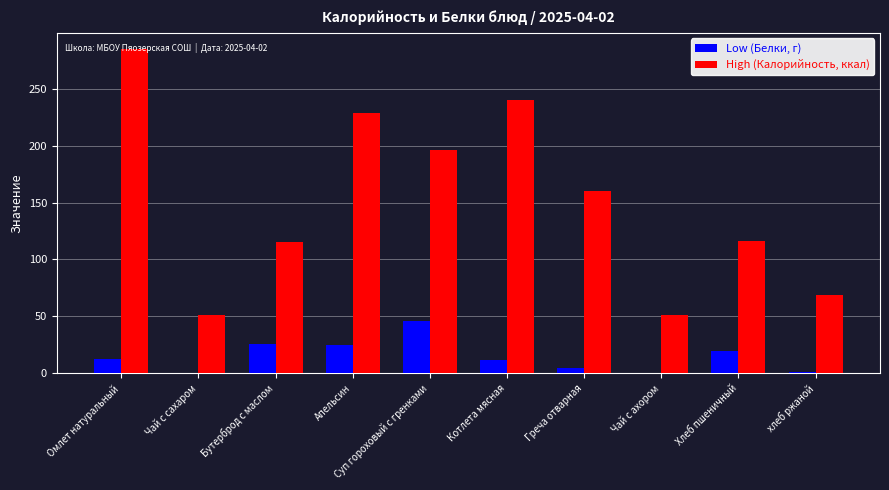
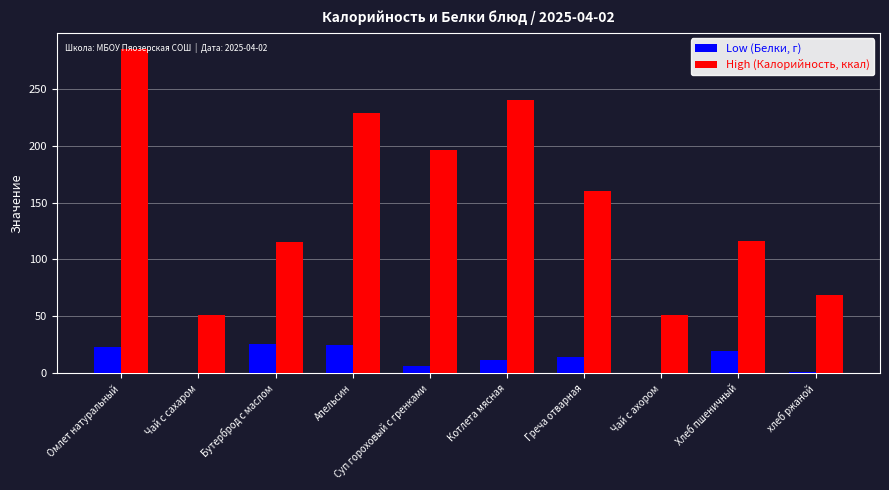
Low (Белки, г), Омлет натуральный: 13 -> 23
Low (Белки, г), Суп гороховый с гренками: 46 -> 7
Low (Белки, г), Греча отварная: 4 -> 15
